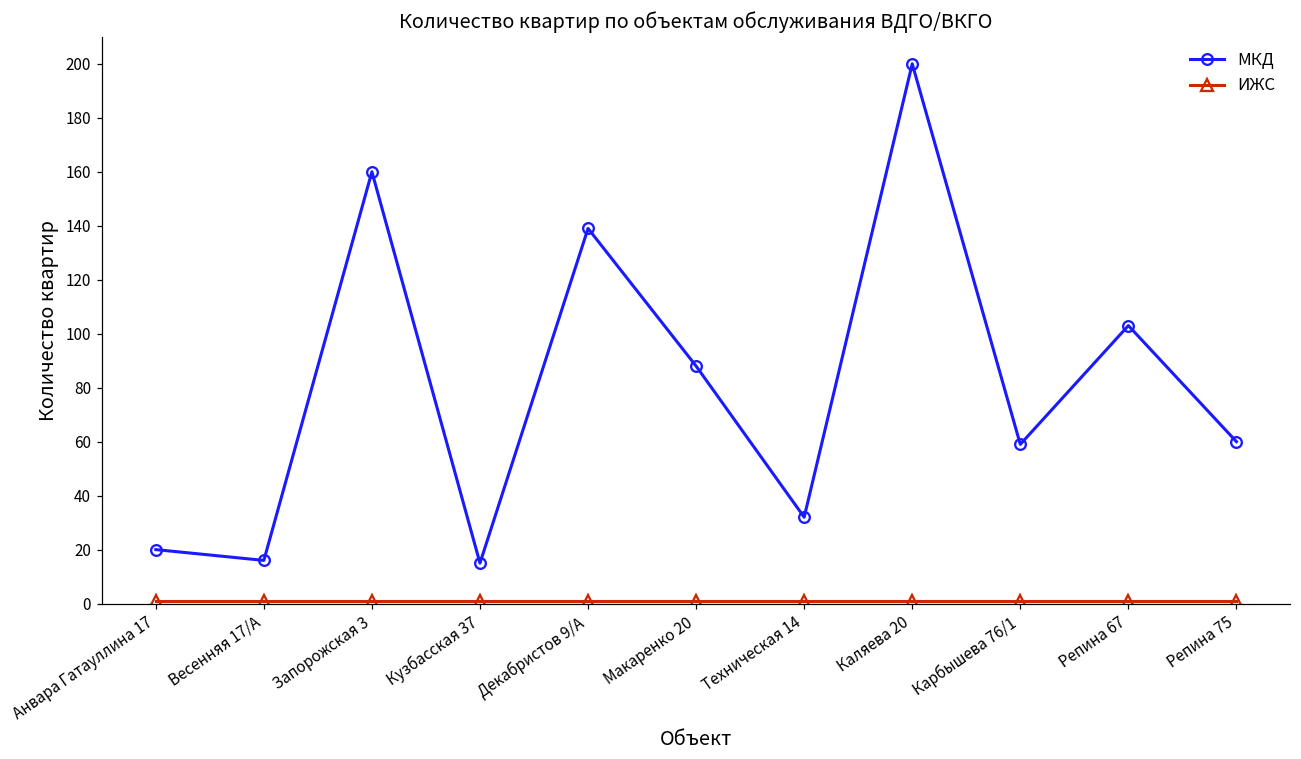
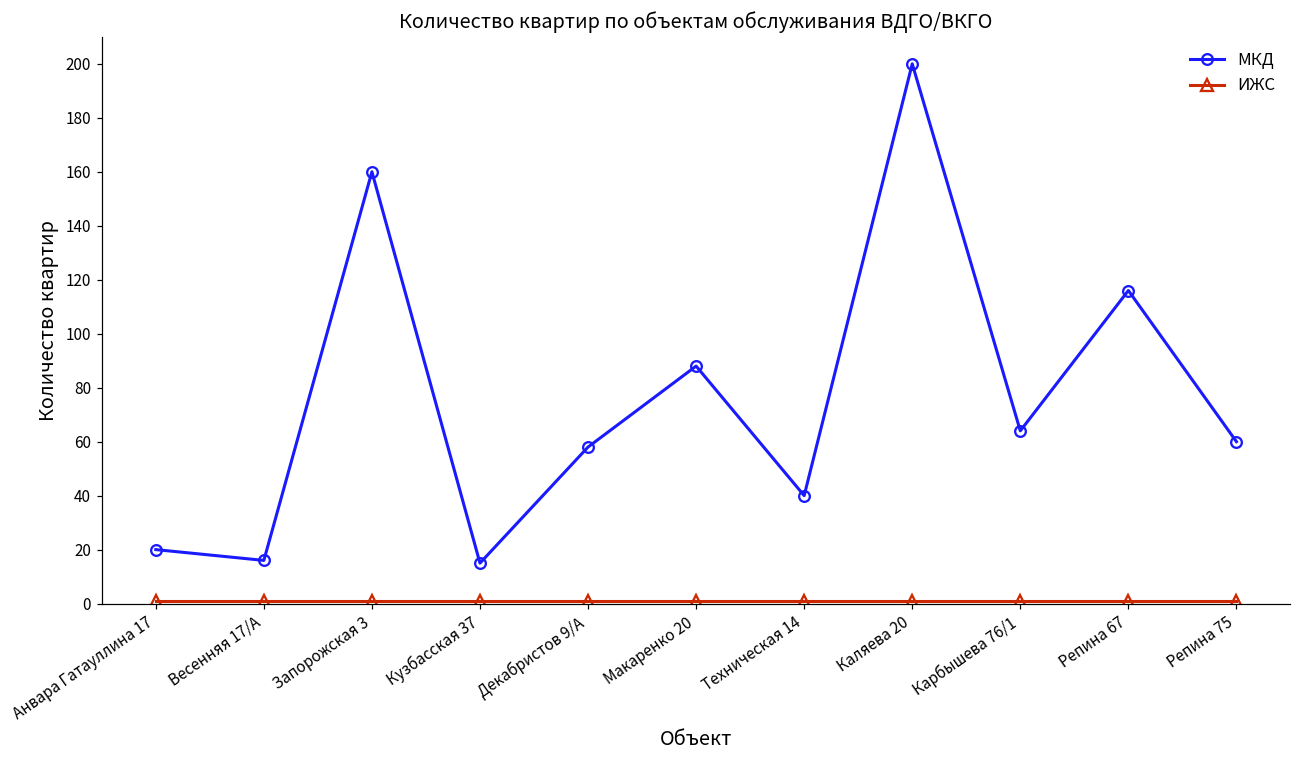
МКД, Декабристов 9/А: 139 -> 58
МКД, Техническая 14: 32 -> 40
МКД, Карбышева 76/1: 59 -> 64
МКД, Репина 67: 103 -> 116
